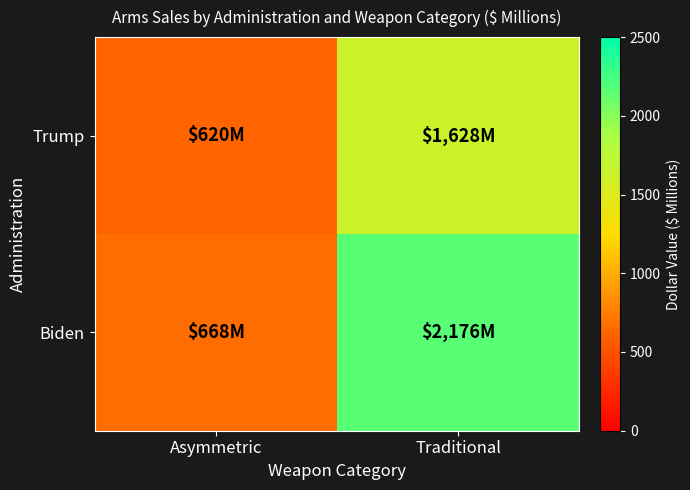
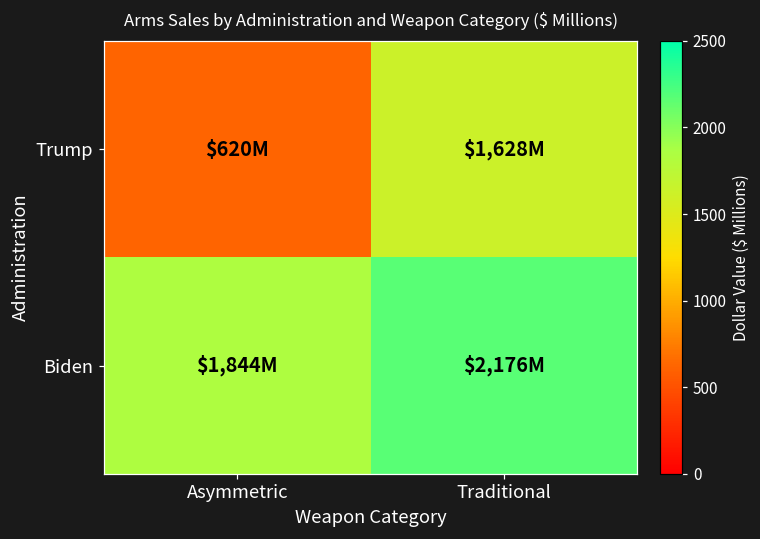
Biden, Asymmetric: $668M -> $1,844M
